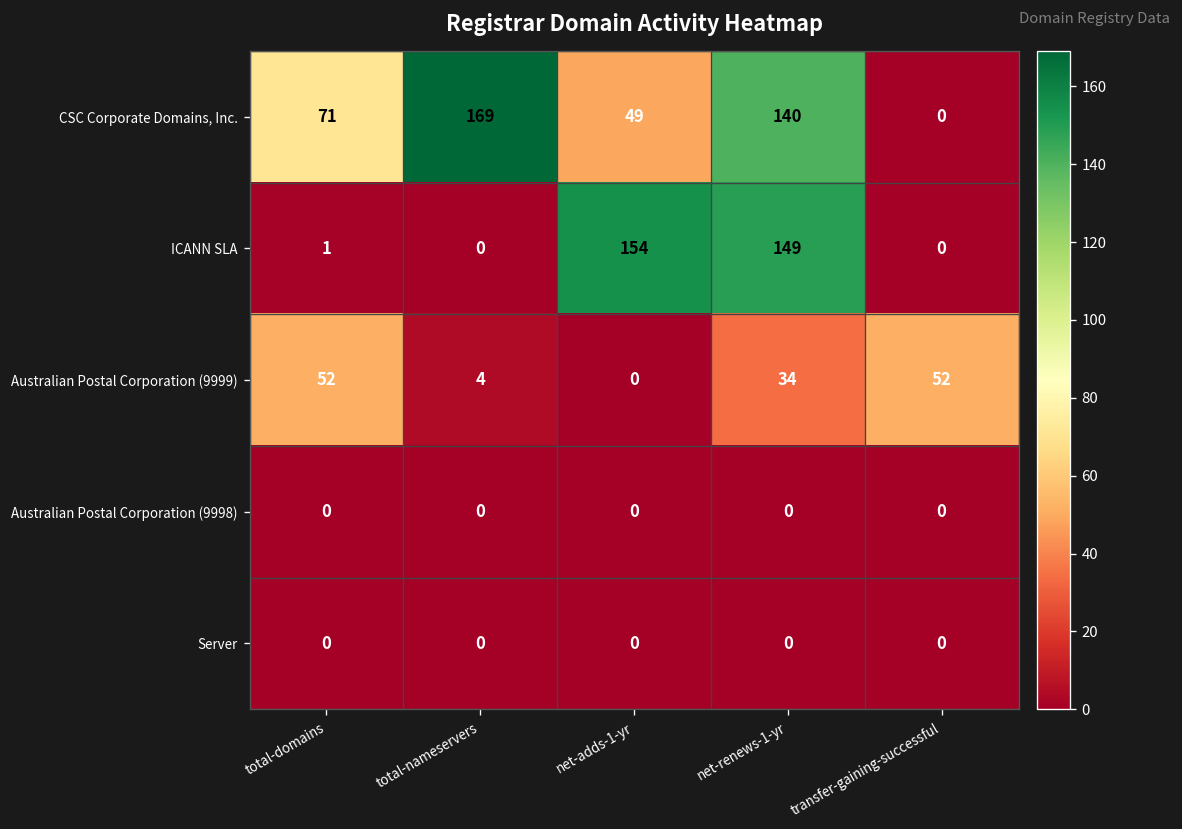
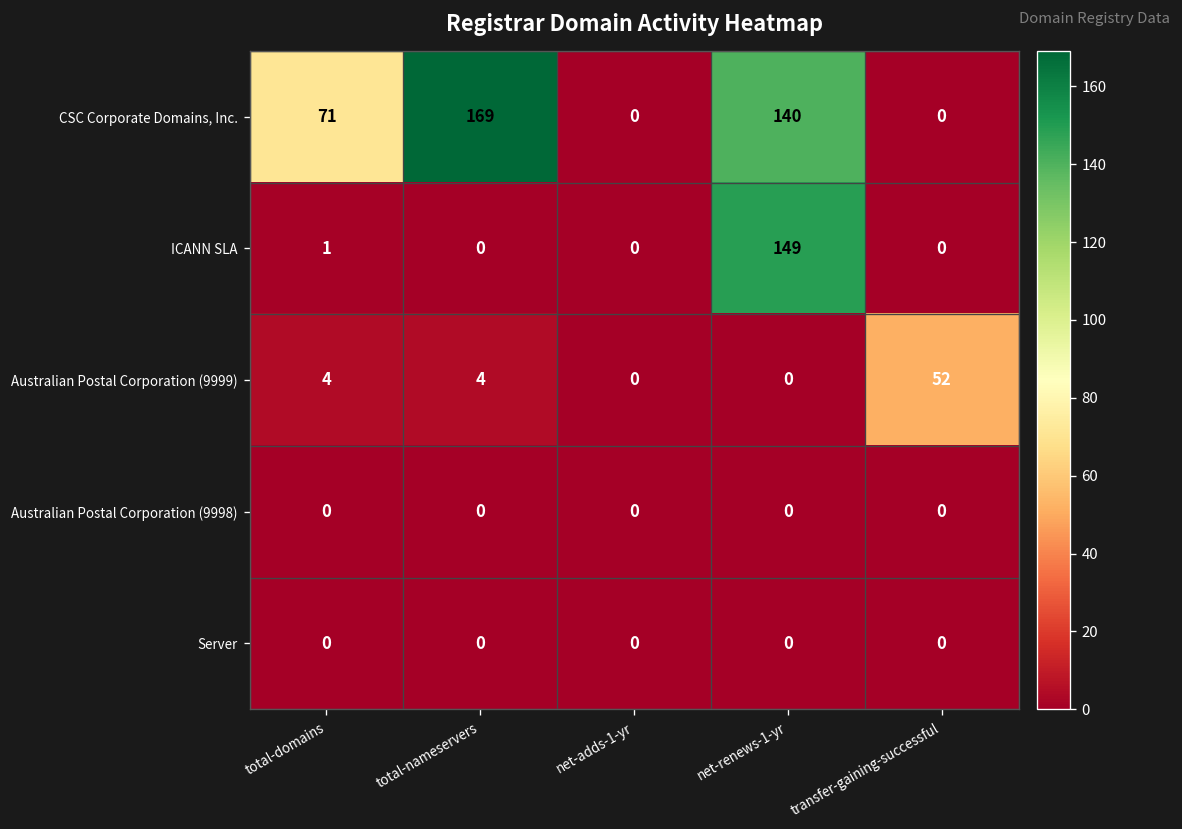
CSC Corporate Domains, Inc., net-adds-1-yr: 49 -> 0
ICANN SLA, net-adds-1-yr: 154 -> 0
Australian Postal Corporation (9999), total-domains: 52 -> 4
Australian Postal Corporation (9999), net-renews-1-yr: 34 -> 0
